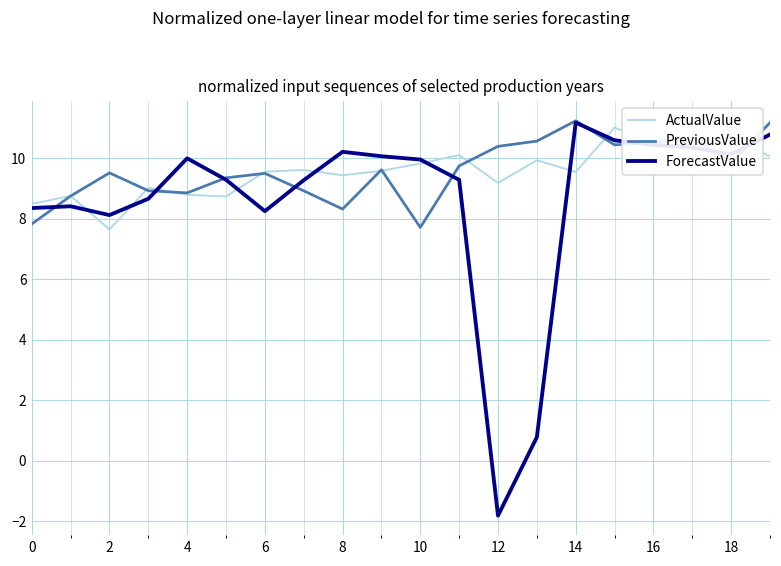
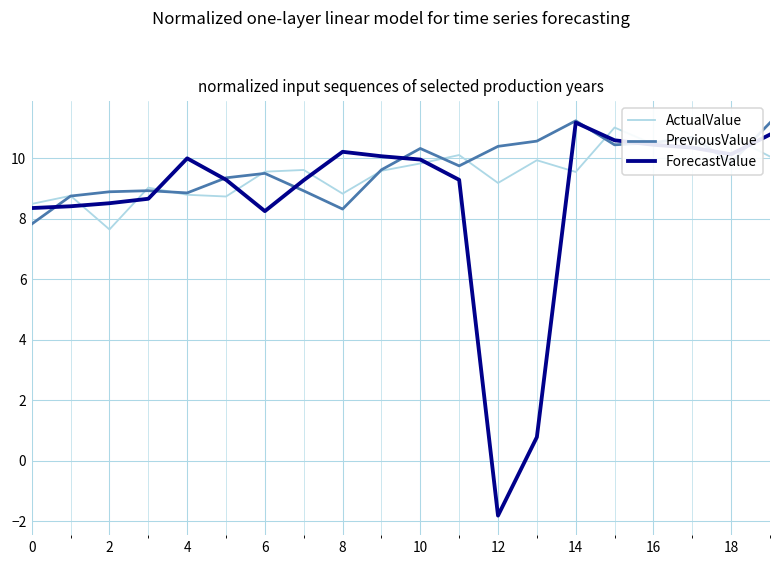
PreviousValue, 2: 9.5 -> 8.9
ForecastValue, 2: 8.1 -> 8.5
ActualValue, 8: 9.4 -> 8.8
PreviousValue, 10: 7.7 -> 10.3
